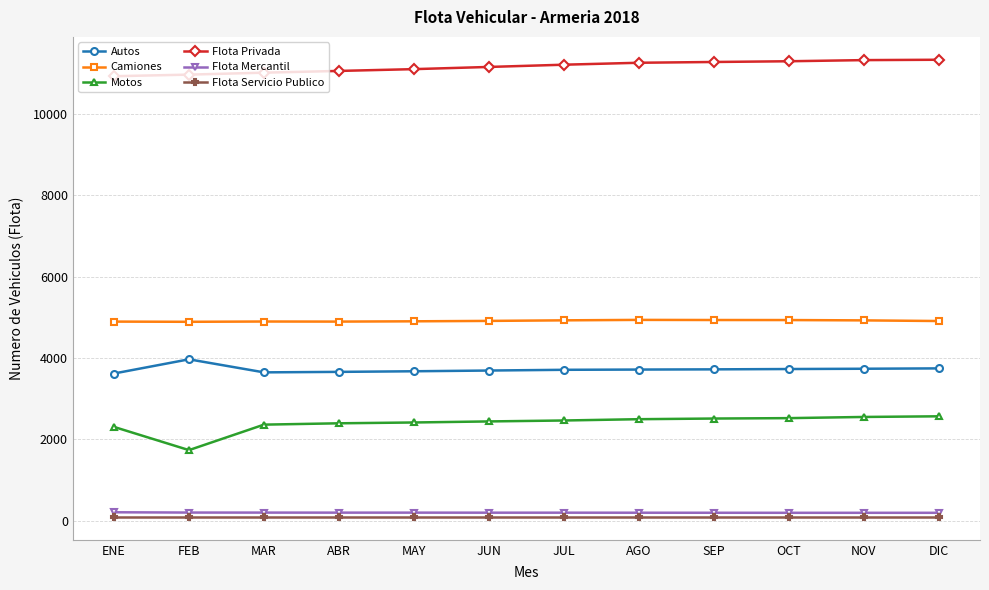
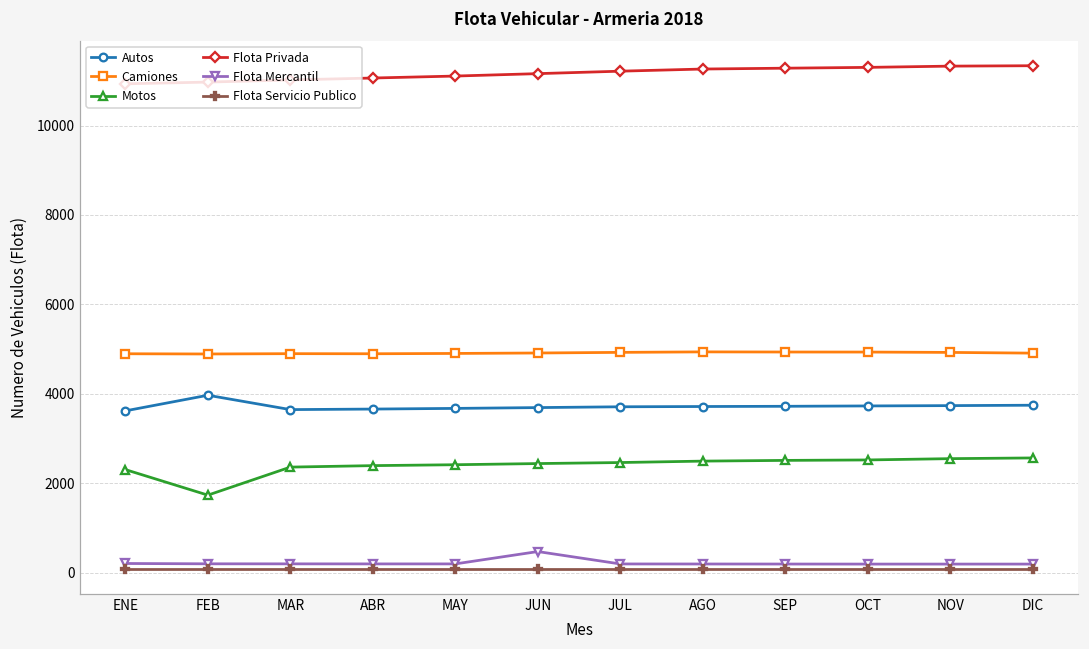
Flota Mercantil, JUN: 200 -> 500
